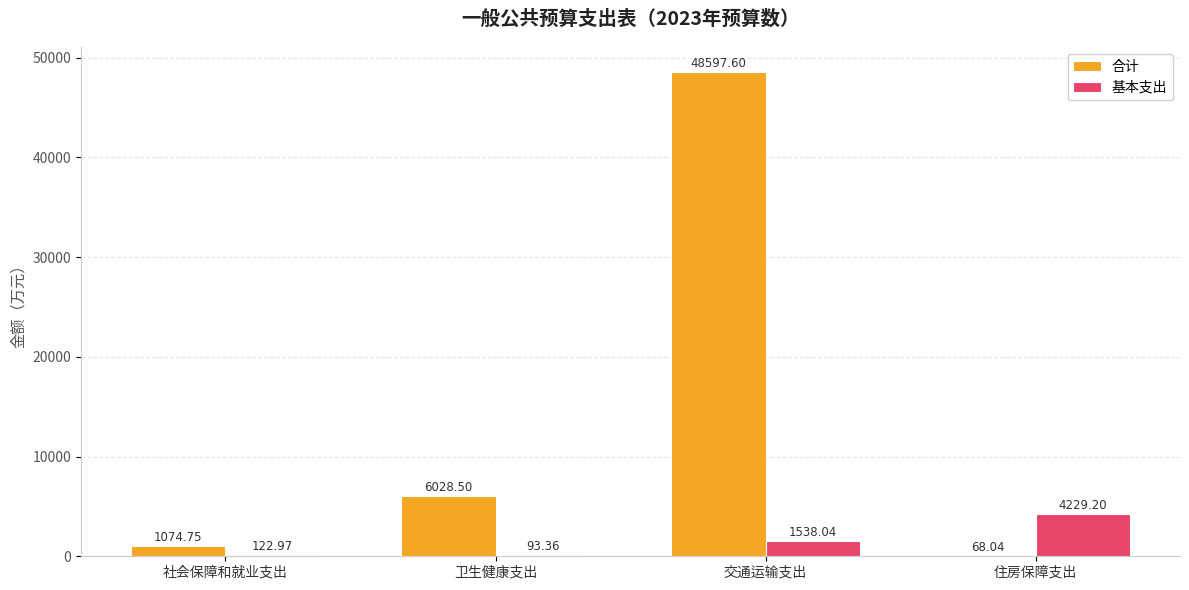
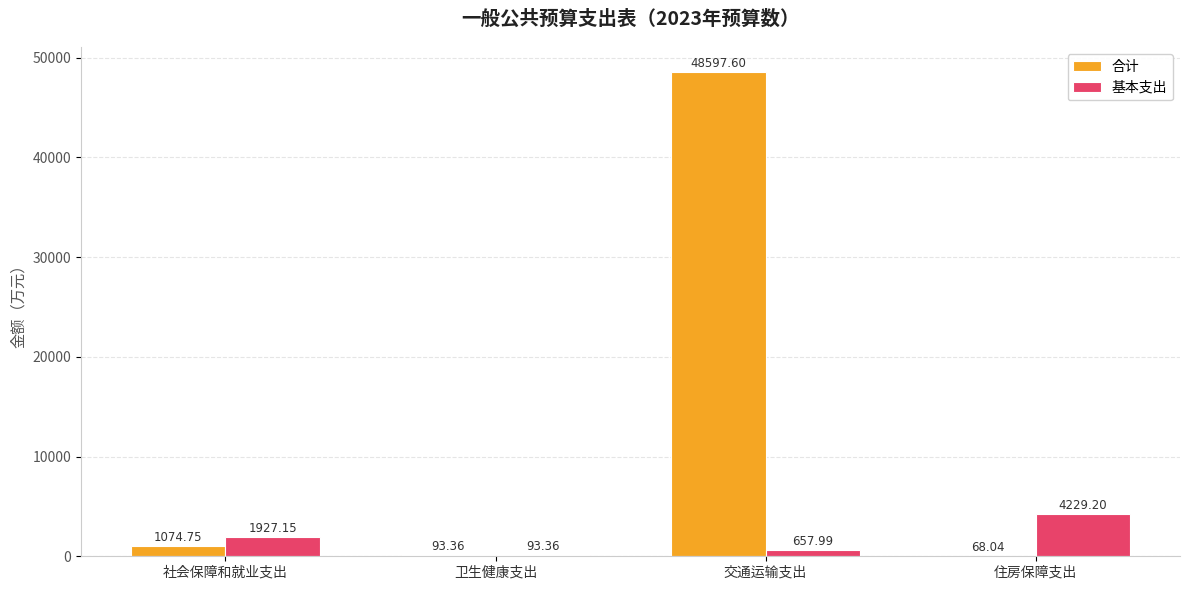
基本支出, 社会保障和就业支出: 122.97 -> 1927.15
合计, 卫生健康支出: 6028.50 -> 93.36
基本支出, 交通运输支出: 1538.04 -> 657.99
